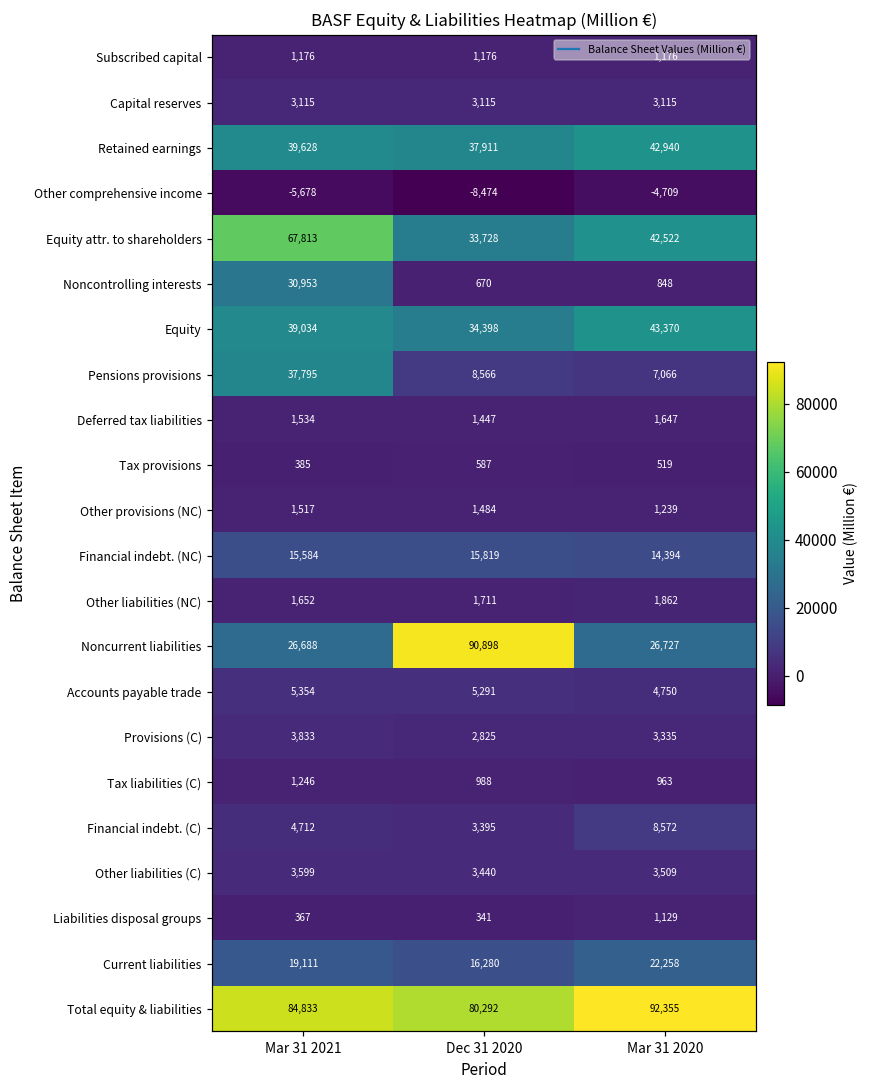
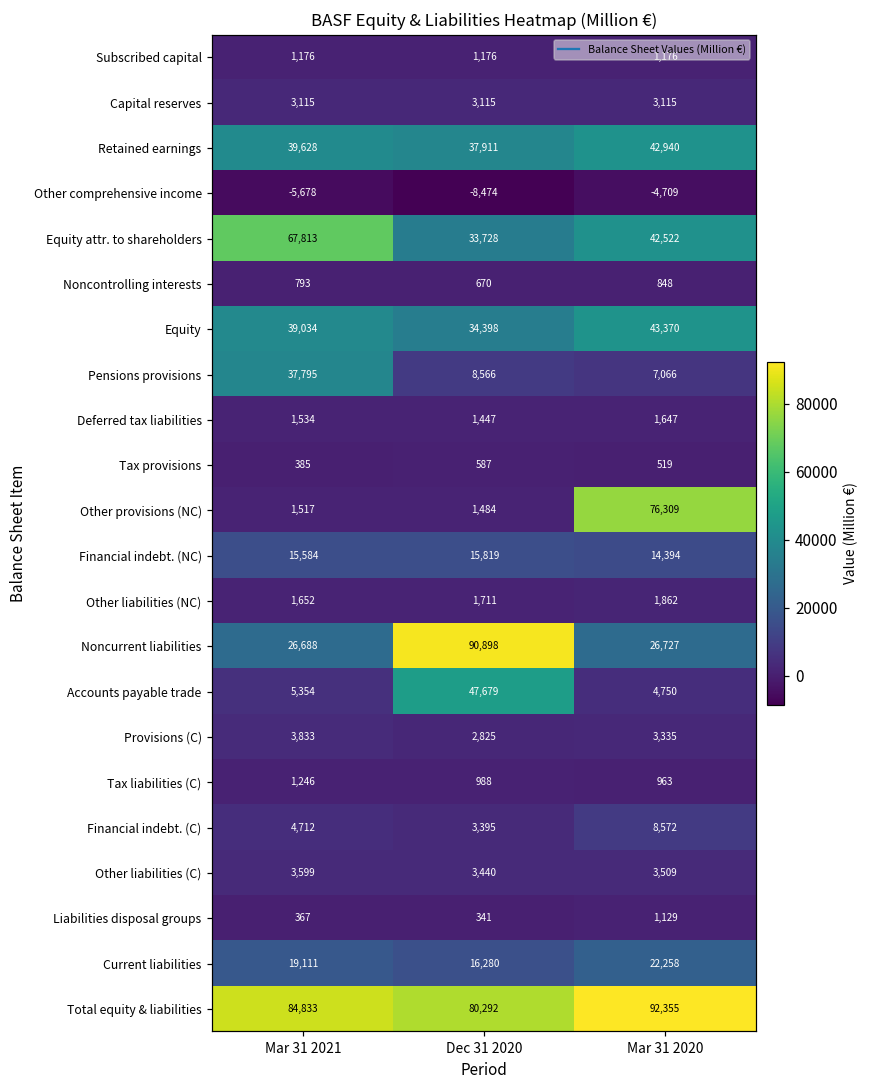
Noncontrolling interests, Mar 31 2021: 30,953 -> 793
Other provisions (NC), Mar 31 2020: 1,239 -> 76,309
Accounts payable trade, Dec 31 2020: 5,291 -> 47,679
